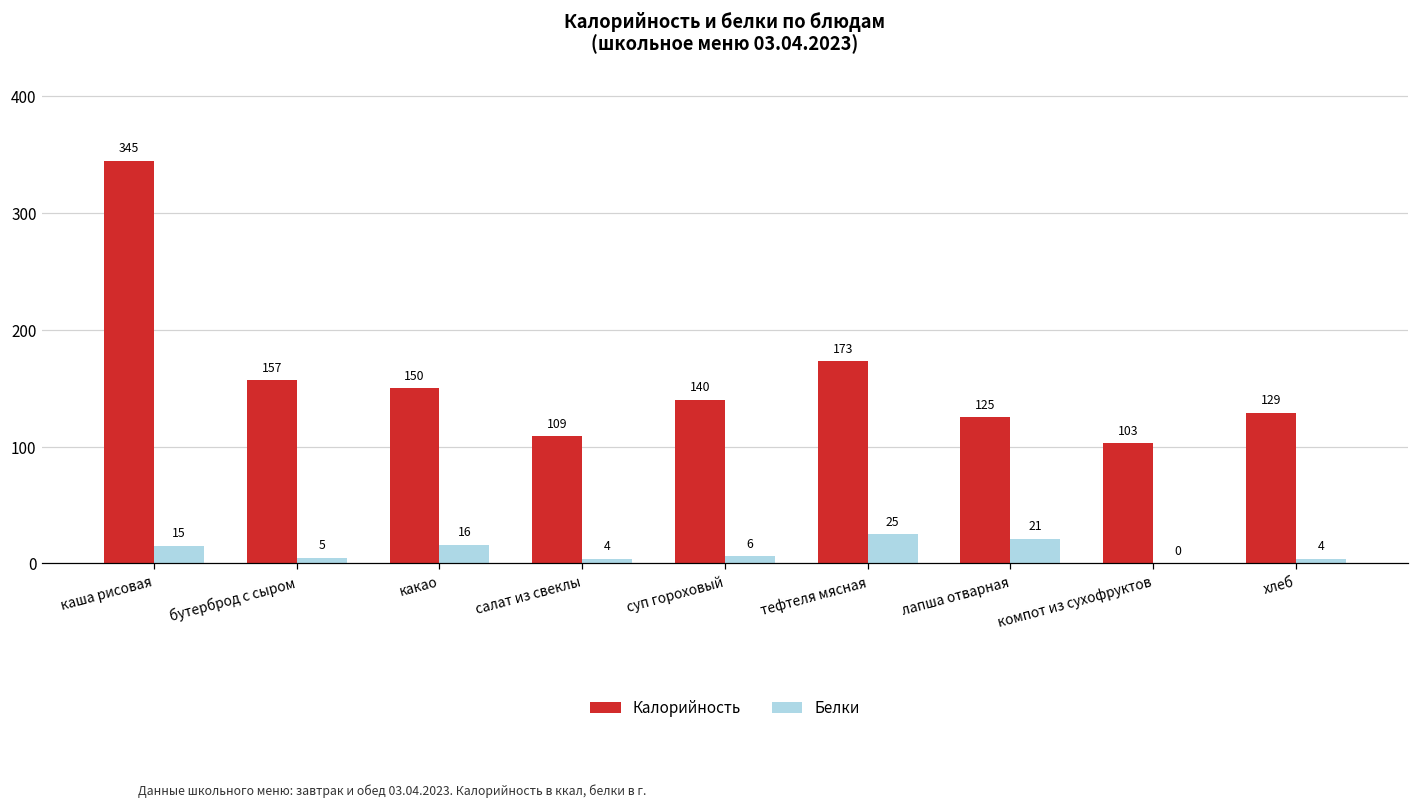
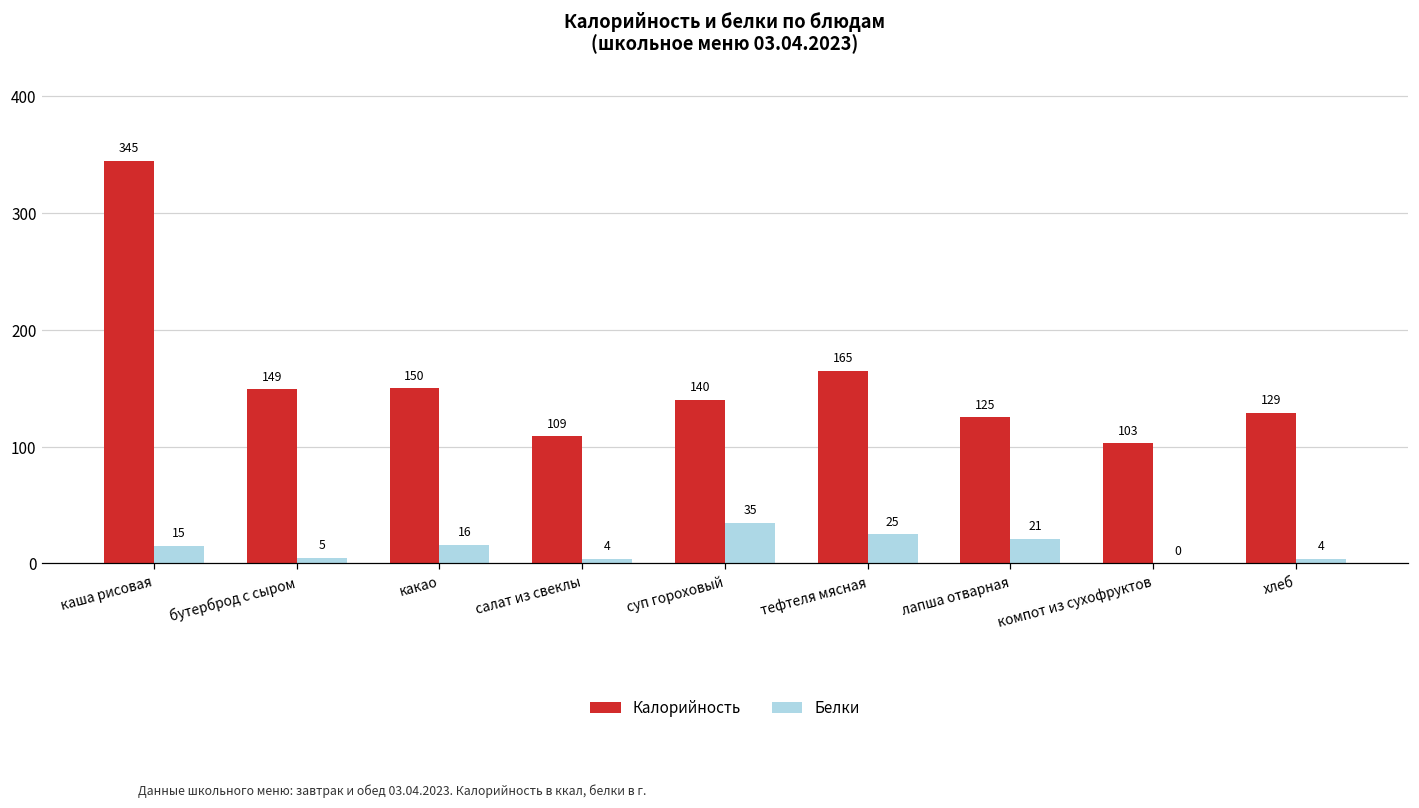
Калорийность, бутерброд с сыром: 157 -> 149
Белки, суп гороховый: 6 -> 35
Калорийность, тефтеля мясная: 173 -> 165
